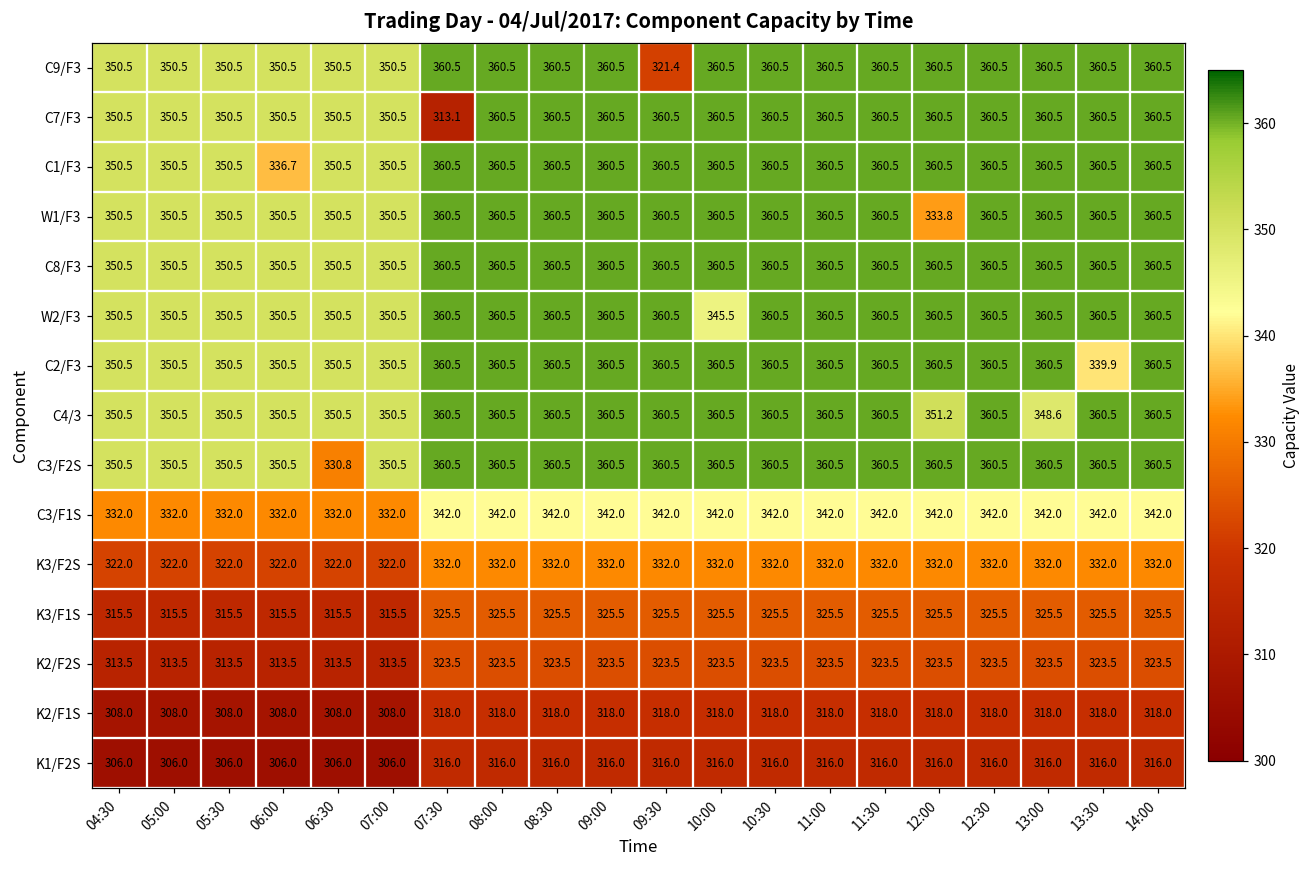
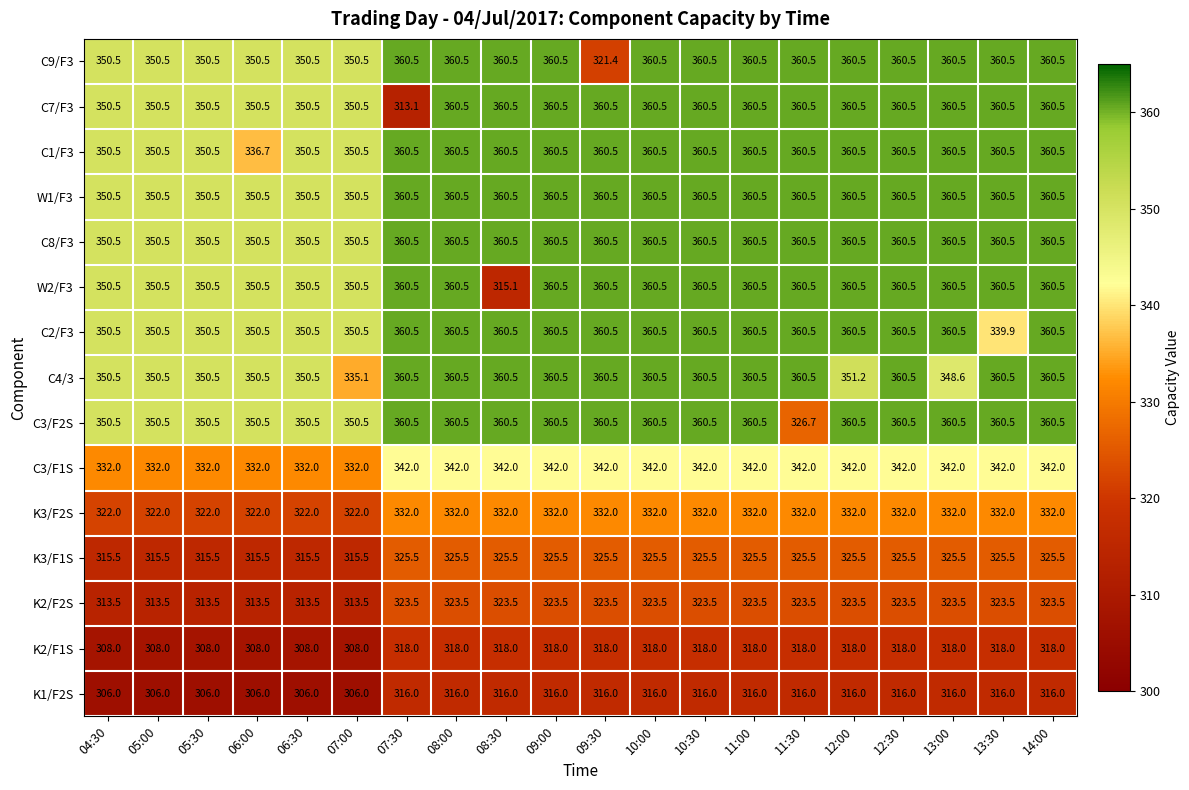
W1/F3, 12:00: 333.8 -> 360.5
W2/F3, 08:30: 360.5 -> 315.1
W2/F3, 10:00: 345.5 -> 360.5
C4/3, 07:00: 350.5 -> 335.1
C3/F2S, 06:30: 330.8 -> 350.5
C3/F2S, 11:30: 360.5 -> 326.7
